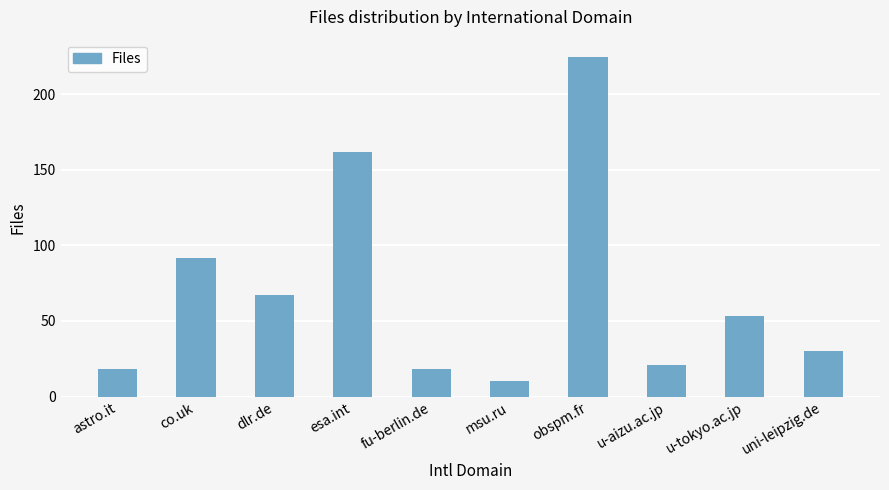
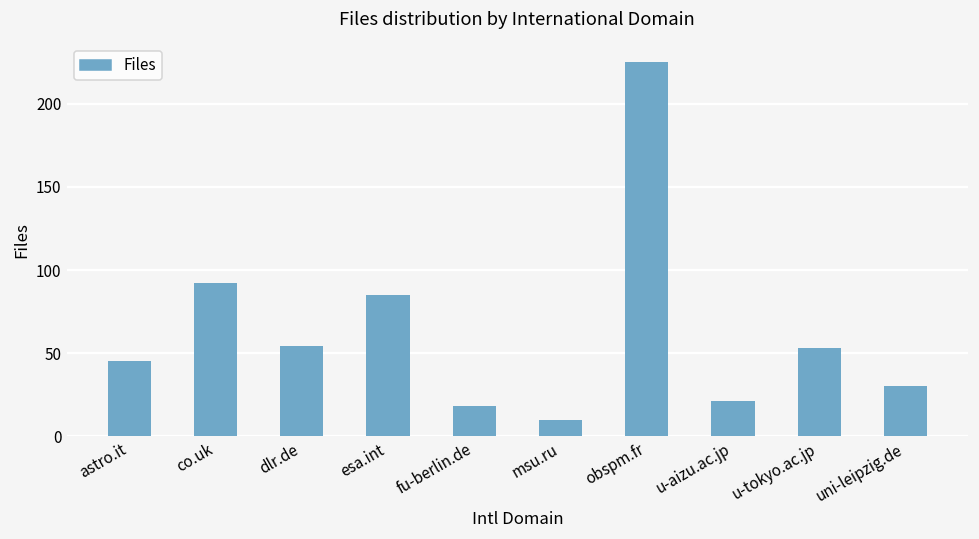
astro.it: 18 -> 45
dlr.de: 67 -> 54
esa.int: 162 -> 85
